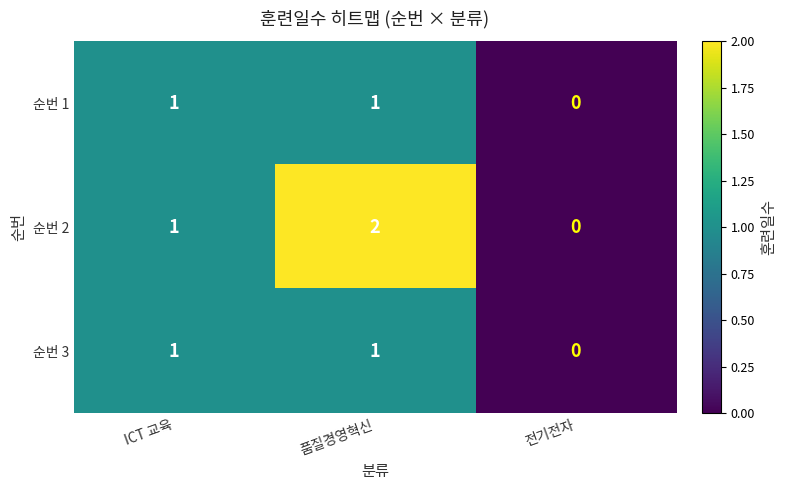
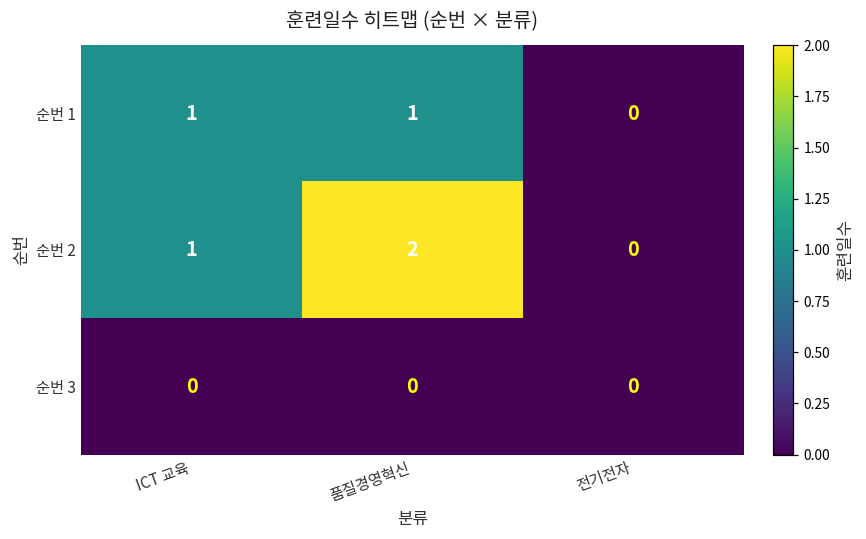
순번 3, ICT 교육: 1 -> 0
순번 3, 품질경영혁신: 1 -> 0
